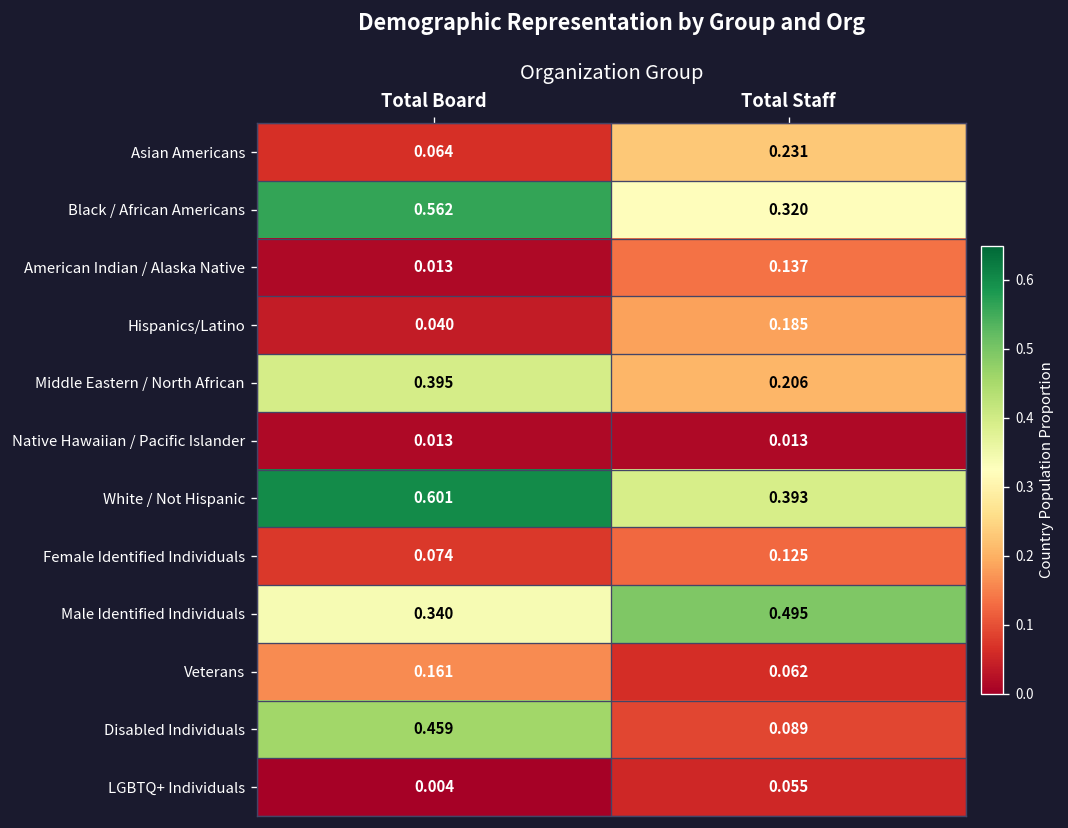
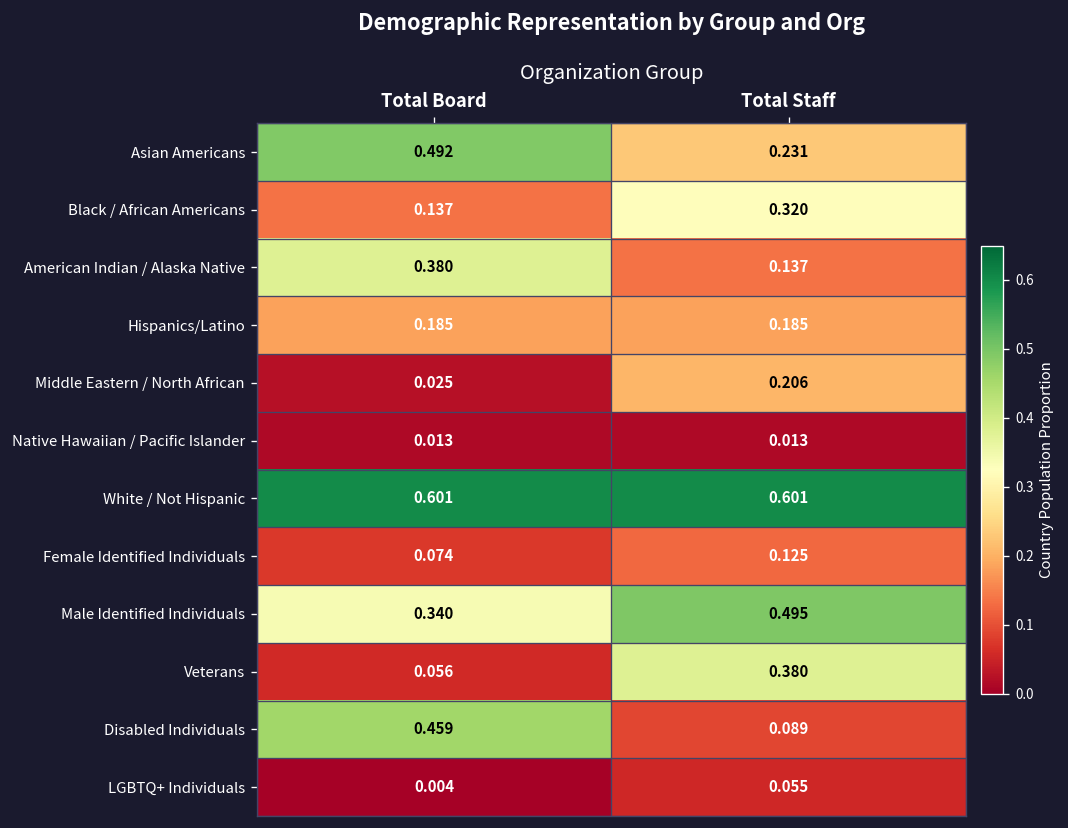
Asian Americans, Total Board: 0.064 -> 0.492
Black / African Americans, Total Board: 0.562 -> 0.137
American Indian / Alaska Native, Total Board: 0.013 -> 0.380
Hispanics/Latino, Total Board: 0.040 -> 0.185
Middle Eastern / North African, Total Board: 0.395 -> 0.025
White / Not Hispanic, Total Staff: 0.393 -> 0.601
Veterans, Total Board: 0.161 -> 0.056
Veterans, Total Staff: 0.062 -> 0.380
